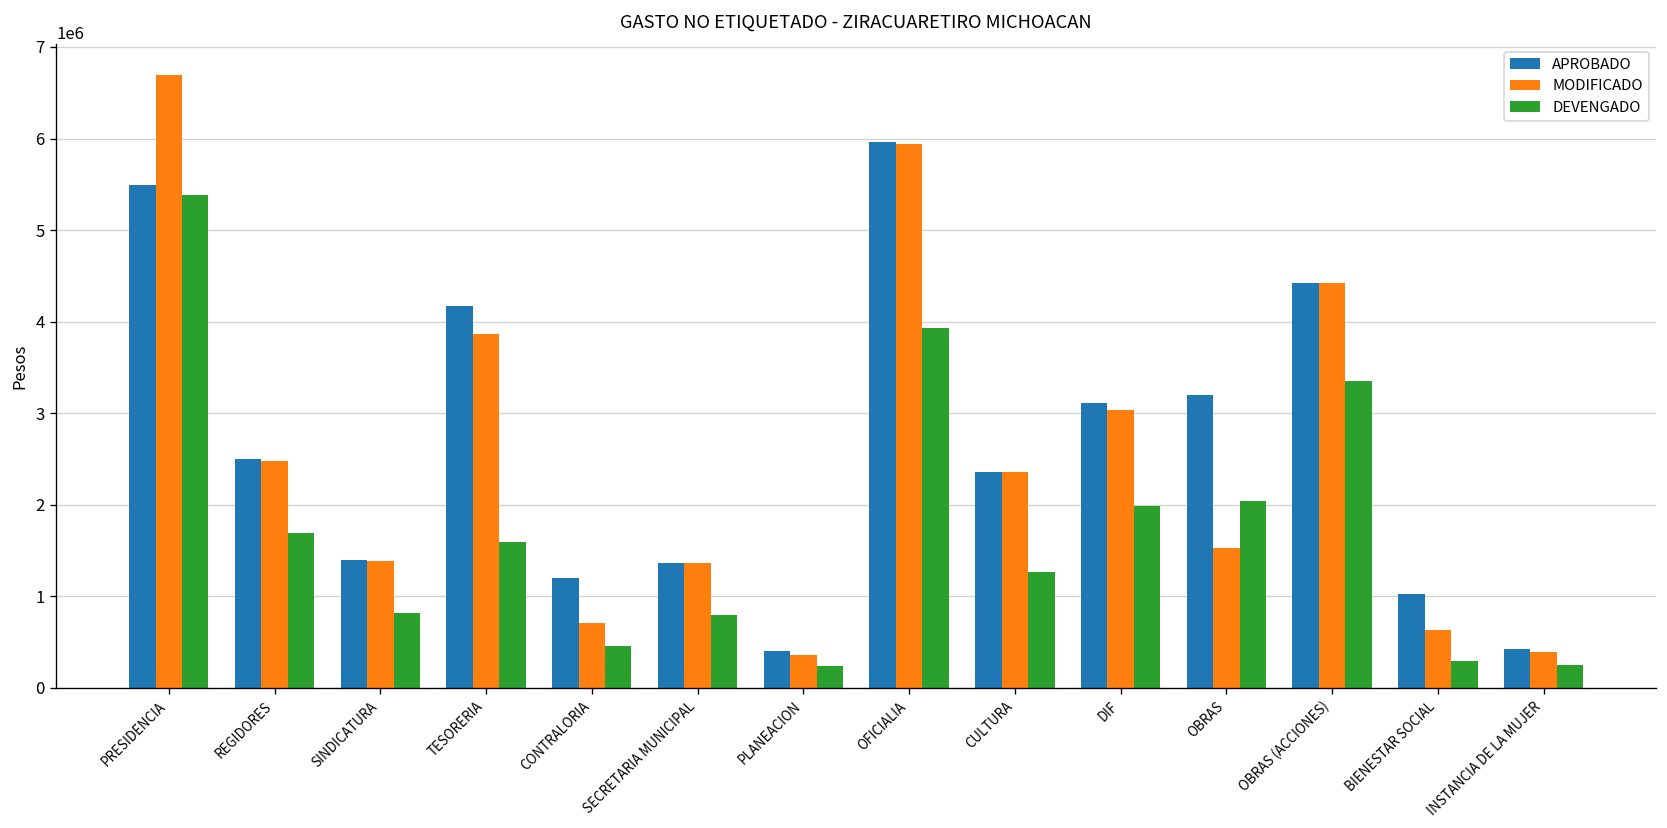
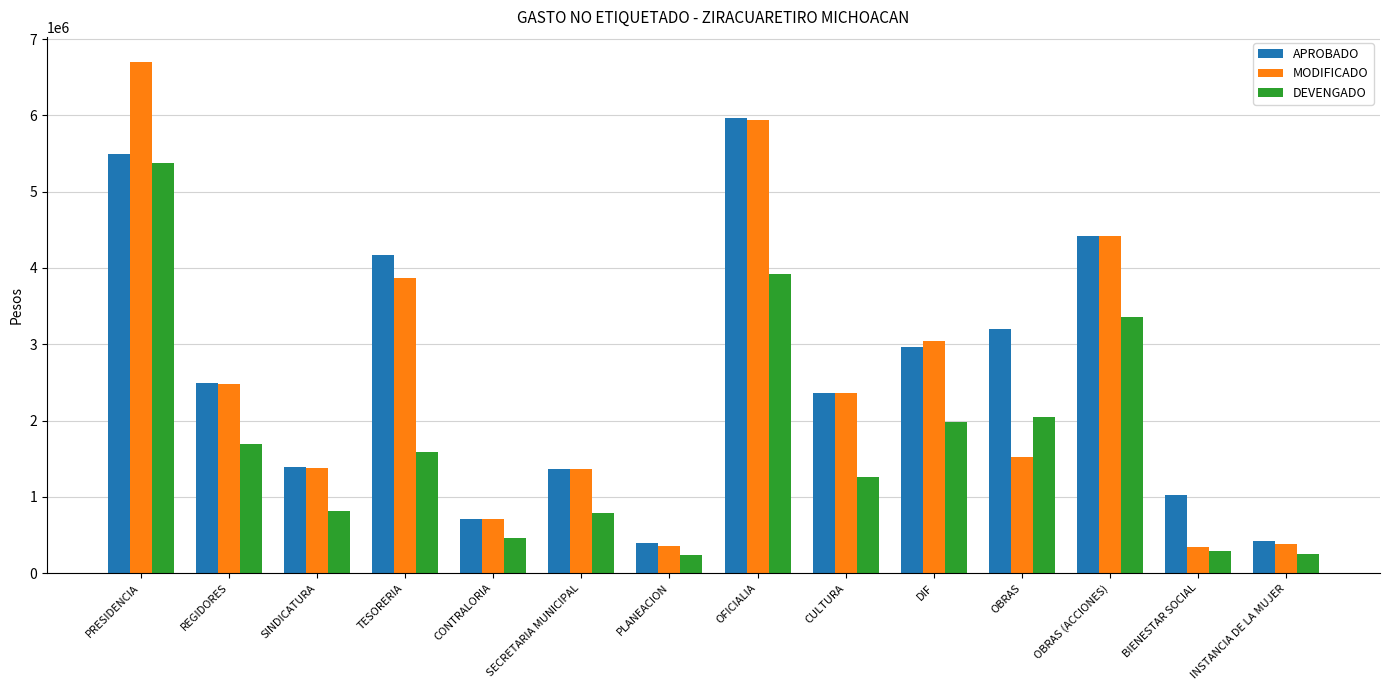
APROBADO, CONTRALORIA: 1200000 -> 700000
APROBADO, DIF: 3100000 -> 3000000
MODIFICADO, BIENESTAR SOCIAL: 600000 -> 300000
